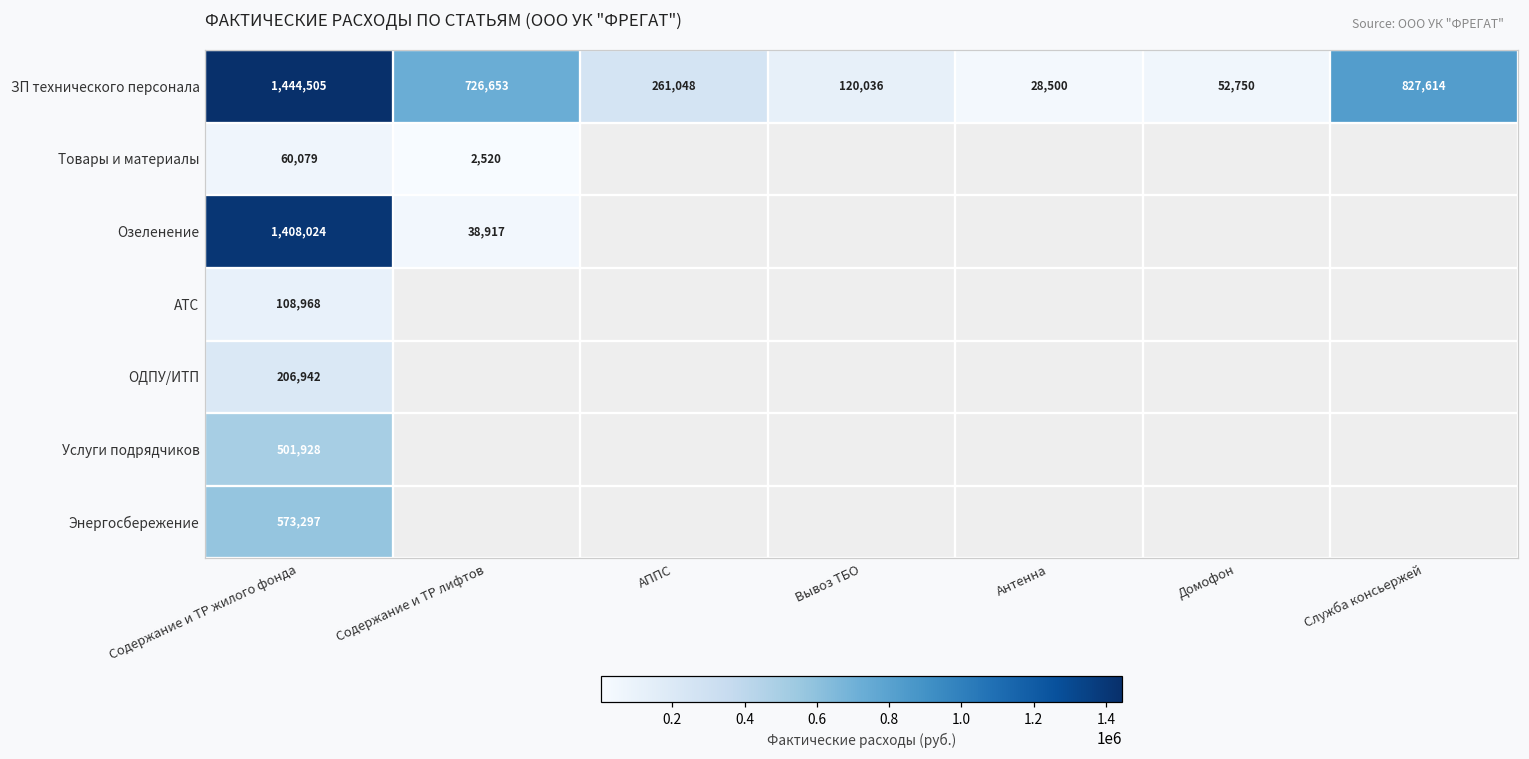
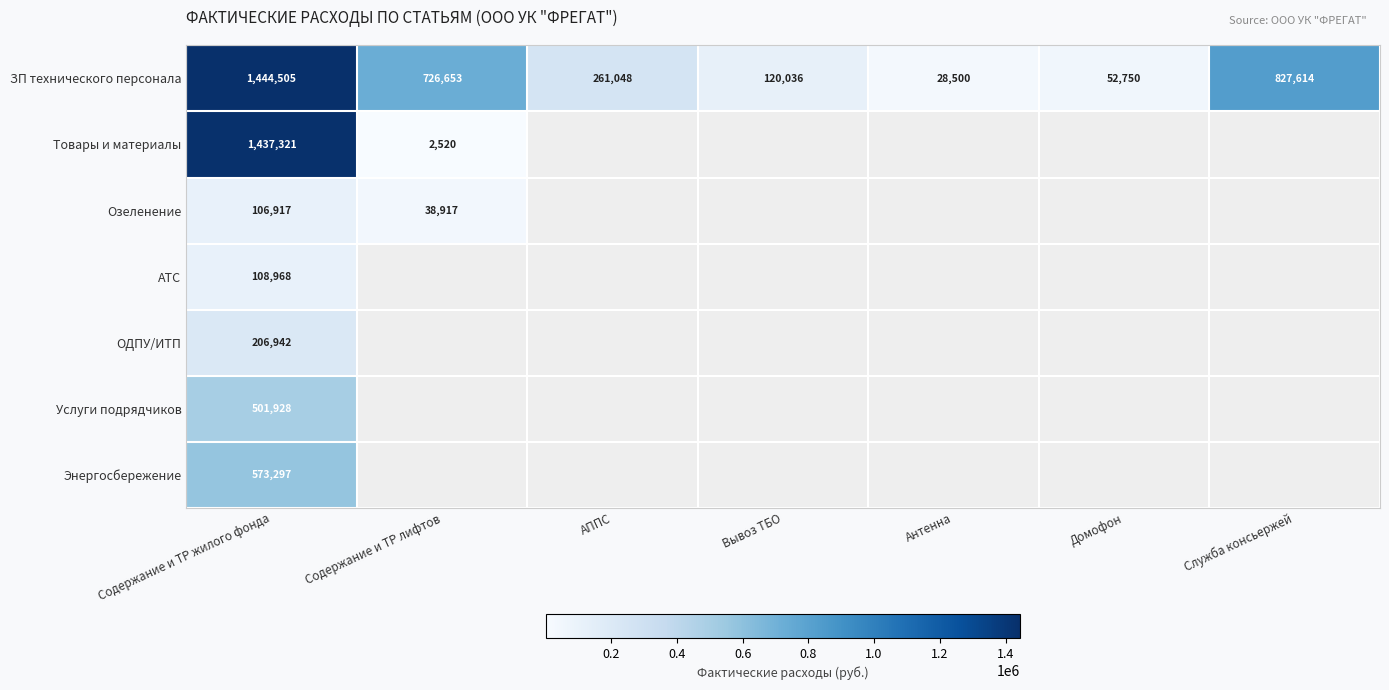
Товары и материалы, Содержание и ТР жилого фонда: 60,079 -> 1,437,321
Озеленение, Содержание и ТР жилого фонда: 1,408,024 -> 106,917
